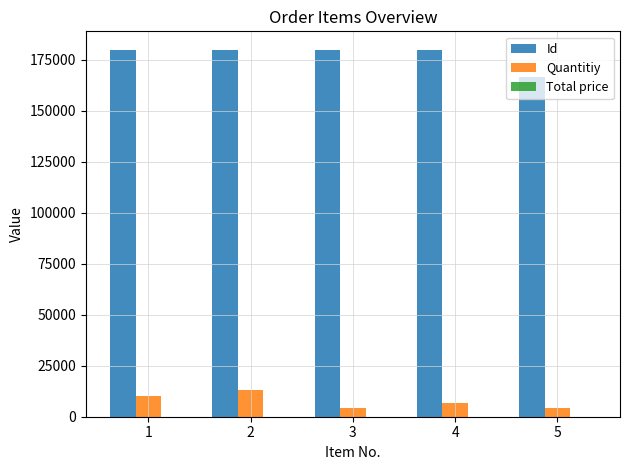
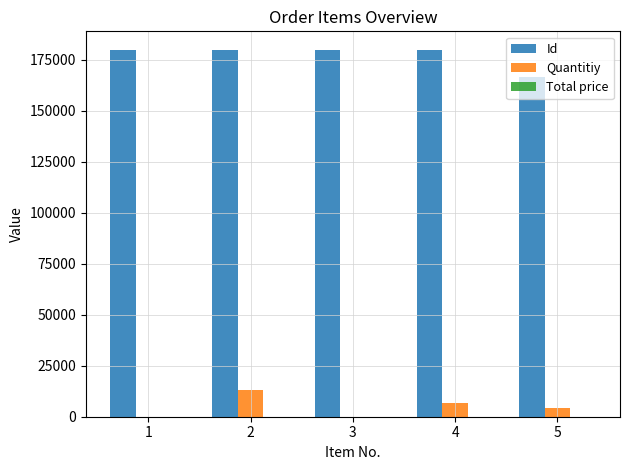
Quantitiy, 1: 10000 -> 0
Quantitiy, 3: 4000 -> 0
